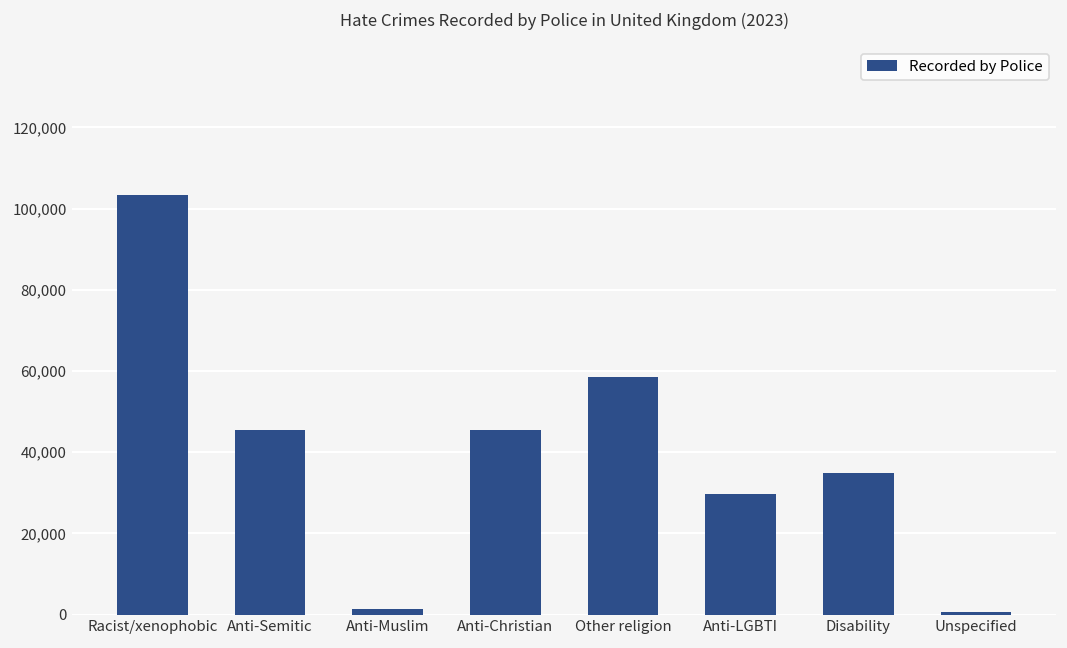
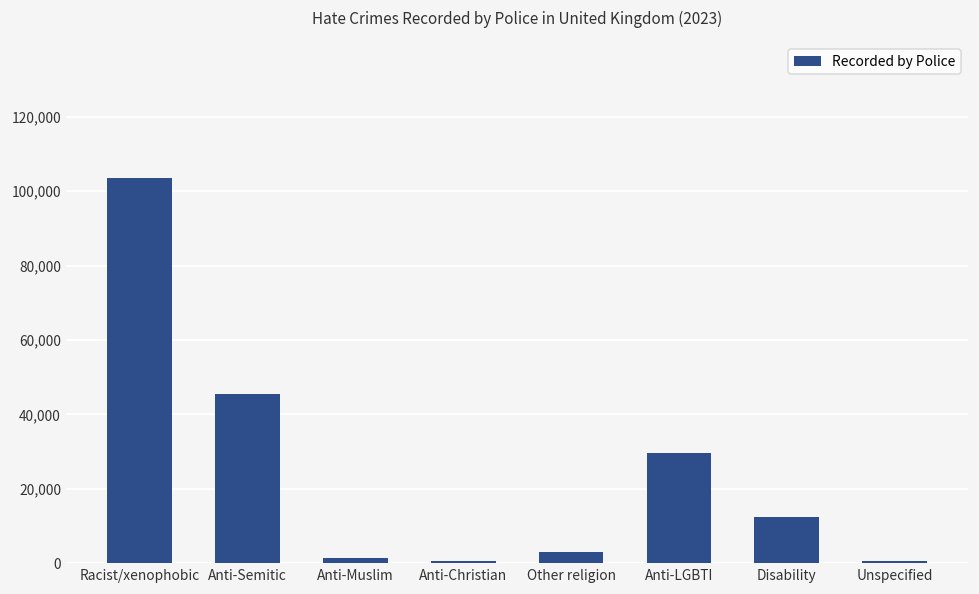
Anti-Christian: 45,000 -> 1,000
Other religion: 58,000 -> 3,000
Disability: 35,000 -> 12,000
